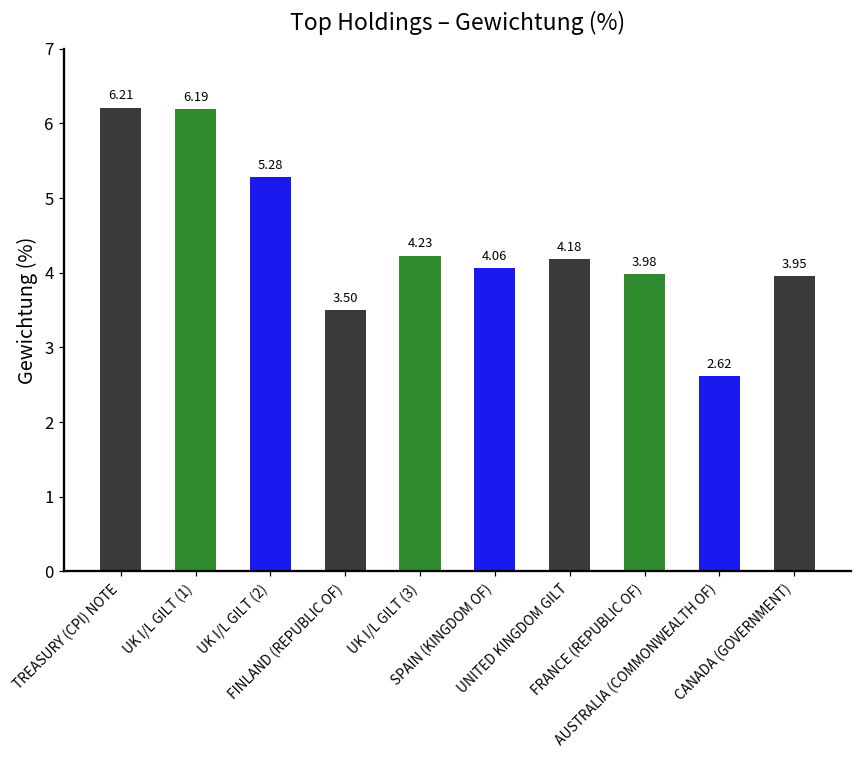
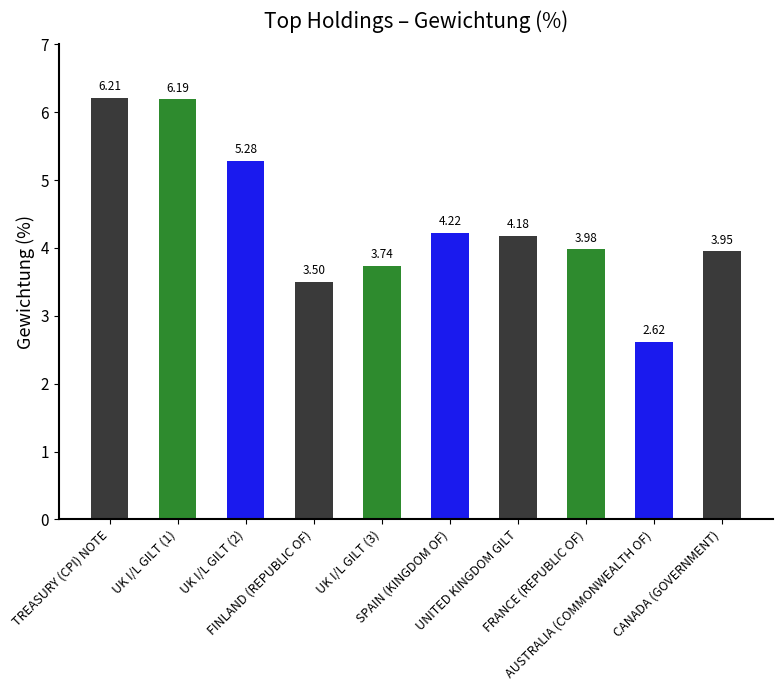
UK I/L GILT (3): 4.23 -> 3.74
SPAIN (KINGDOM OF): 4.06 -> 4.22
